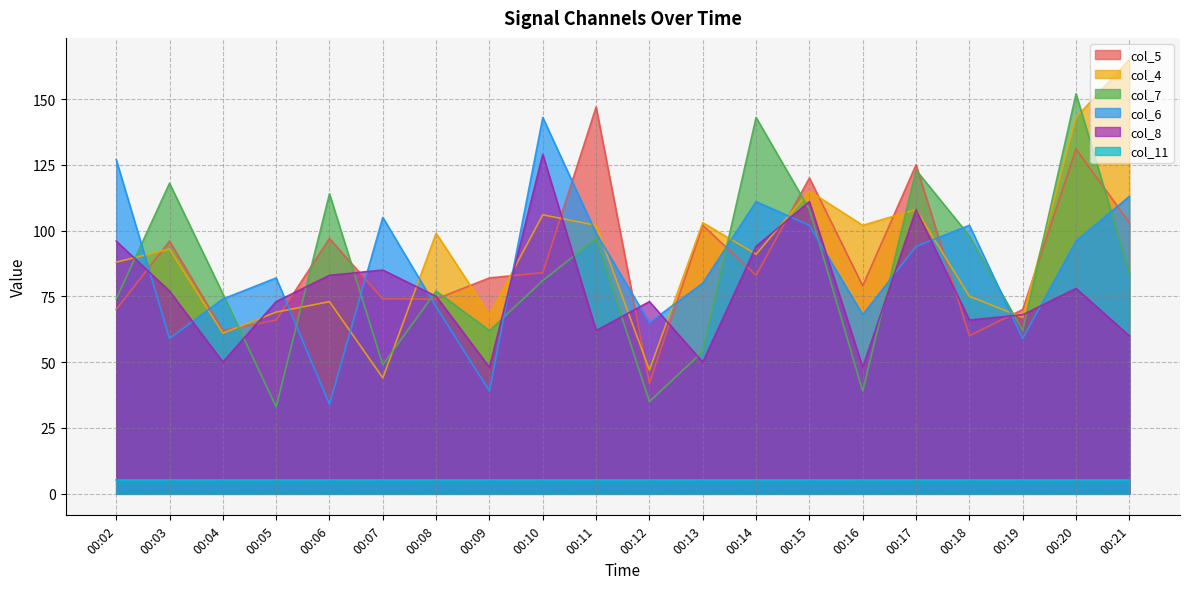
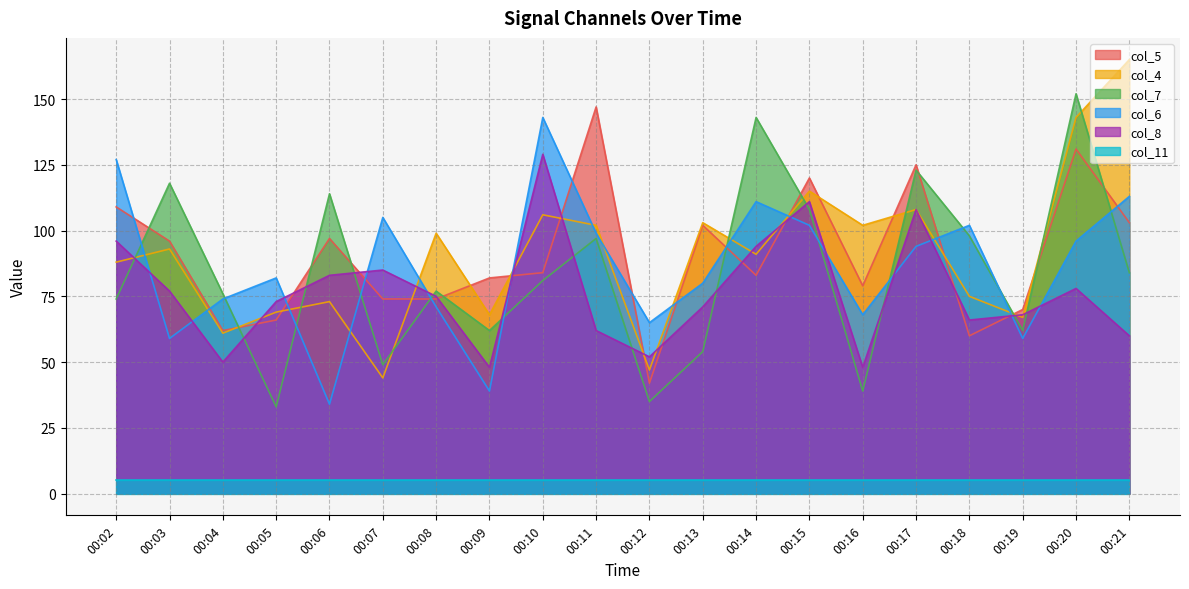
col_5, 00:02: 70 -> 109
col_8, 00:12: 73 -> 52
col_8, 00:13: 50 -> 71
